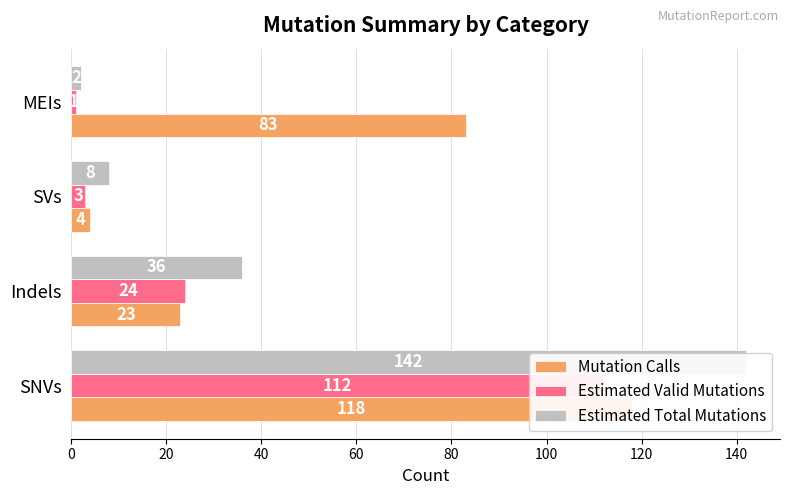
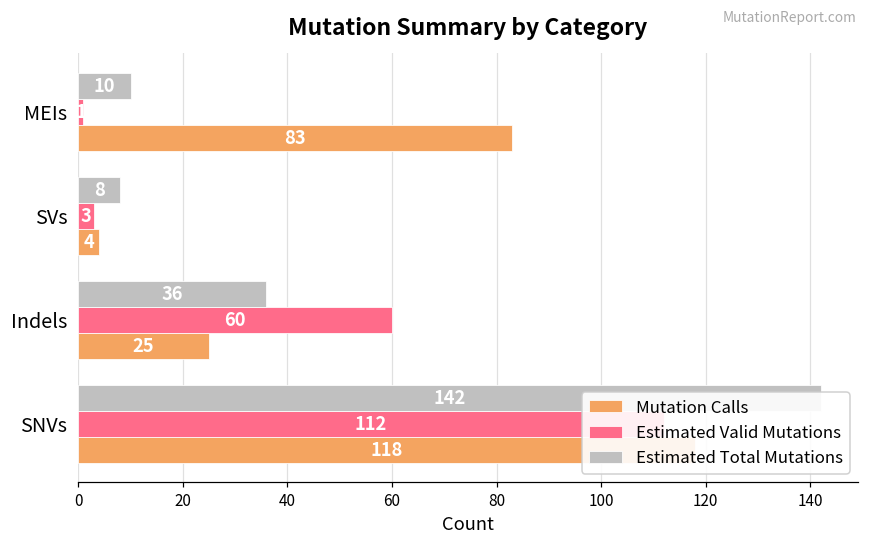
Estimated Total Mutations, MEIs: 2 -> 10
Estimated Valid Mutations, Indels: 24 -> 60
Mutation Calls, Indels: 23 -> 25
